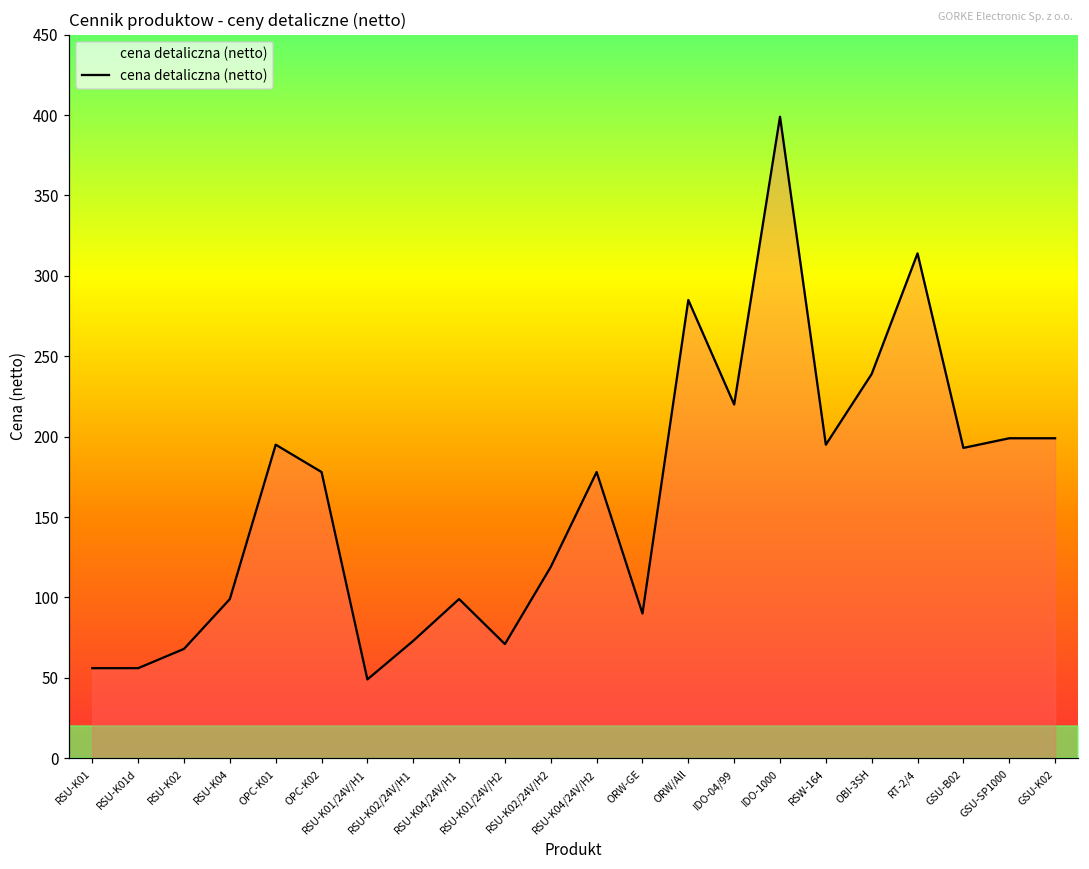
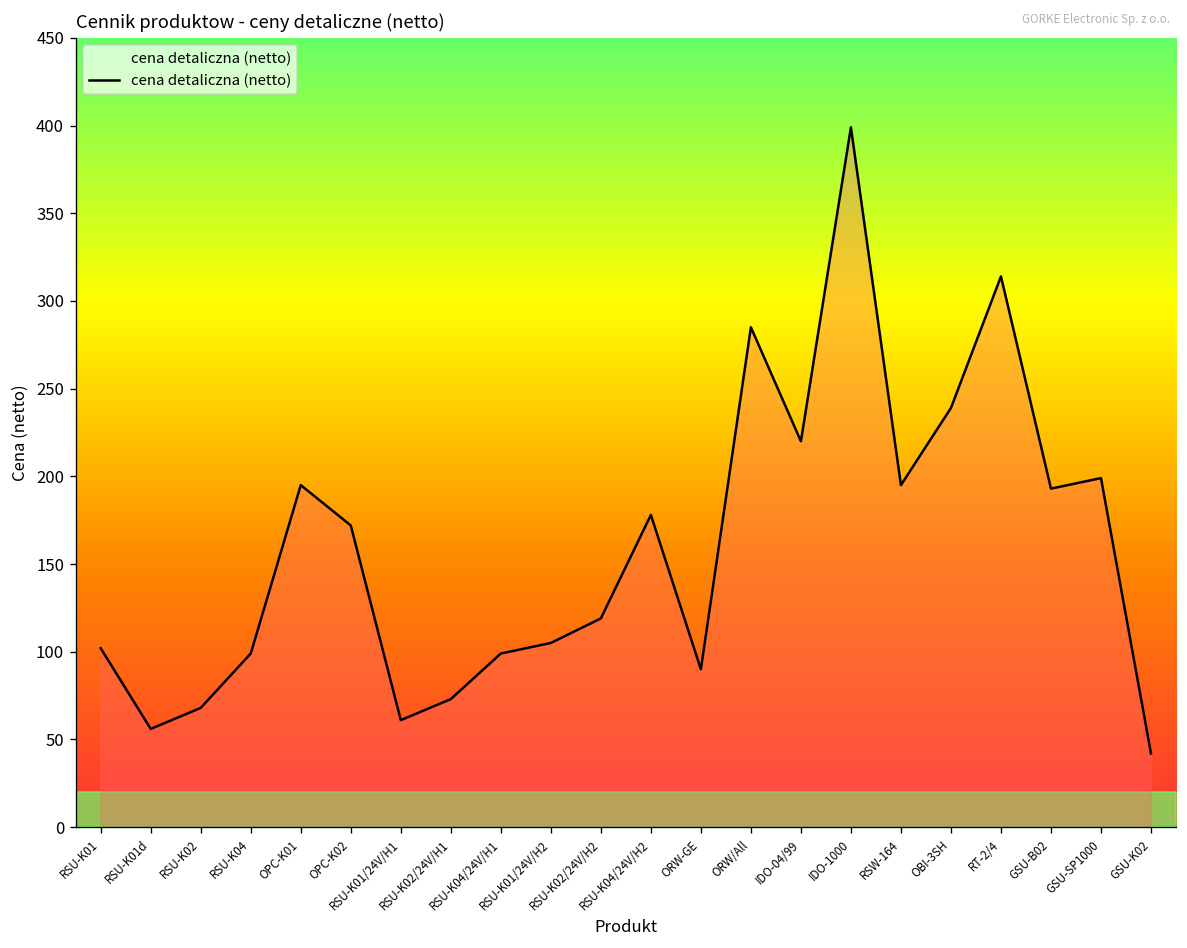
cena detaliczna (netto), RSU-K01: 56 -> 102
cena detaliczna (netto), OPC-K02: 178 -> 172
cena detaliczna (netto), RSU-K01/24V/H1: 49 -> 61
cena detaliczna (netto), RSU-K01/24V/H2: 71 -> 105
cena detaliczna (netto), GSU-K02: 199 -> 42
